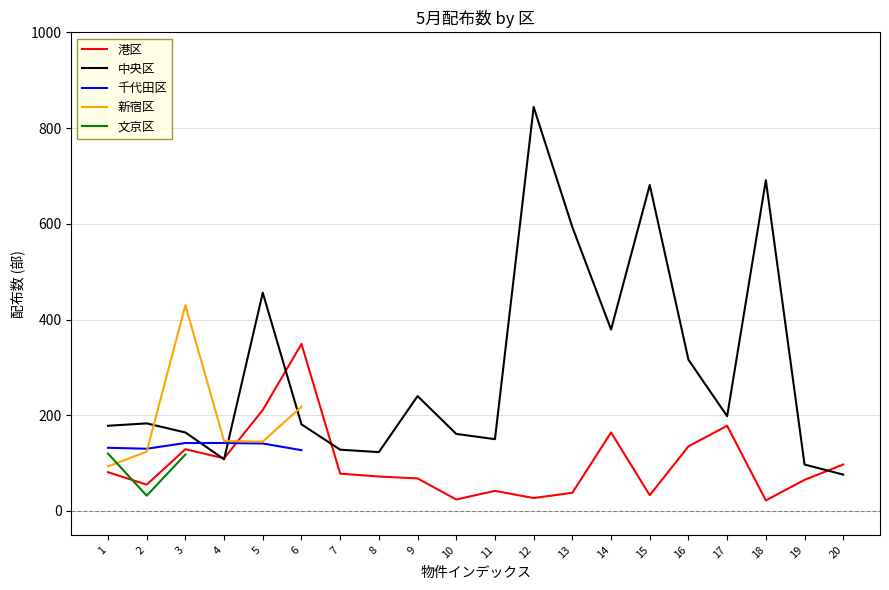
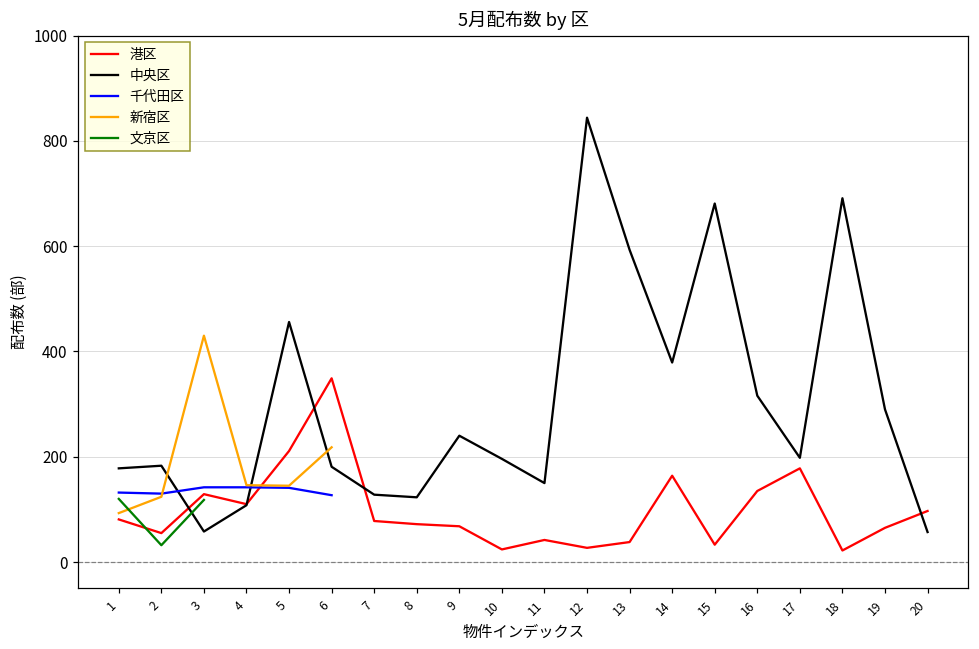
中央区, 3: 160 -> 60
中央区, 10: 160 -> 200
中央区, 19: 100 -> 290
中央区, 20: 80 -> 60
